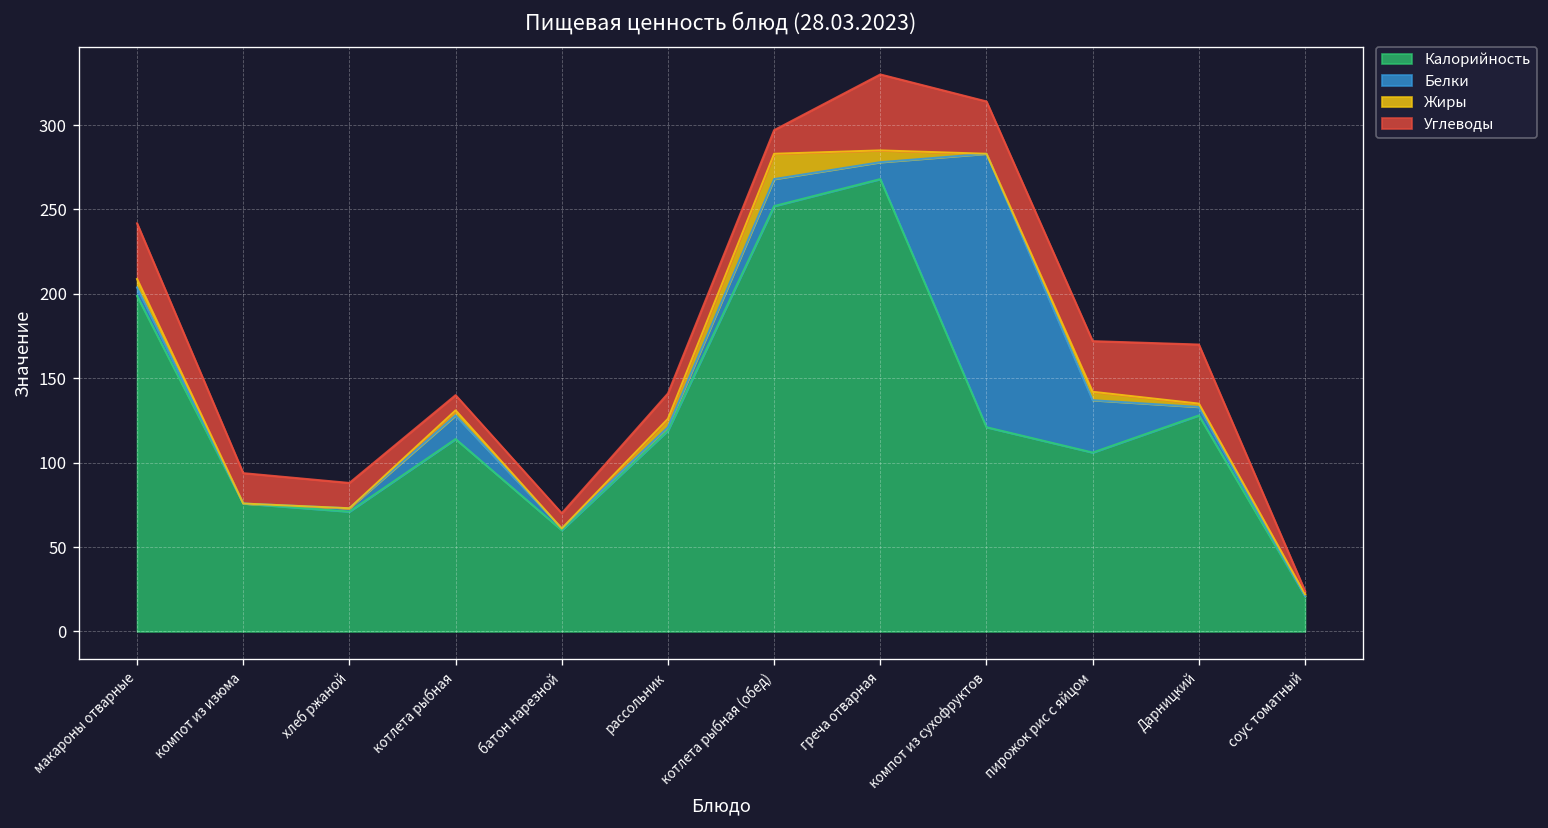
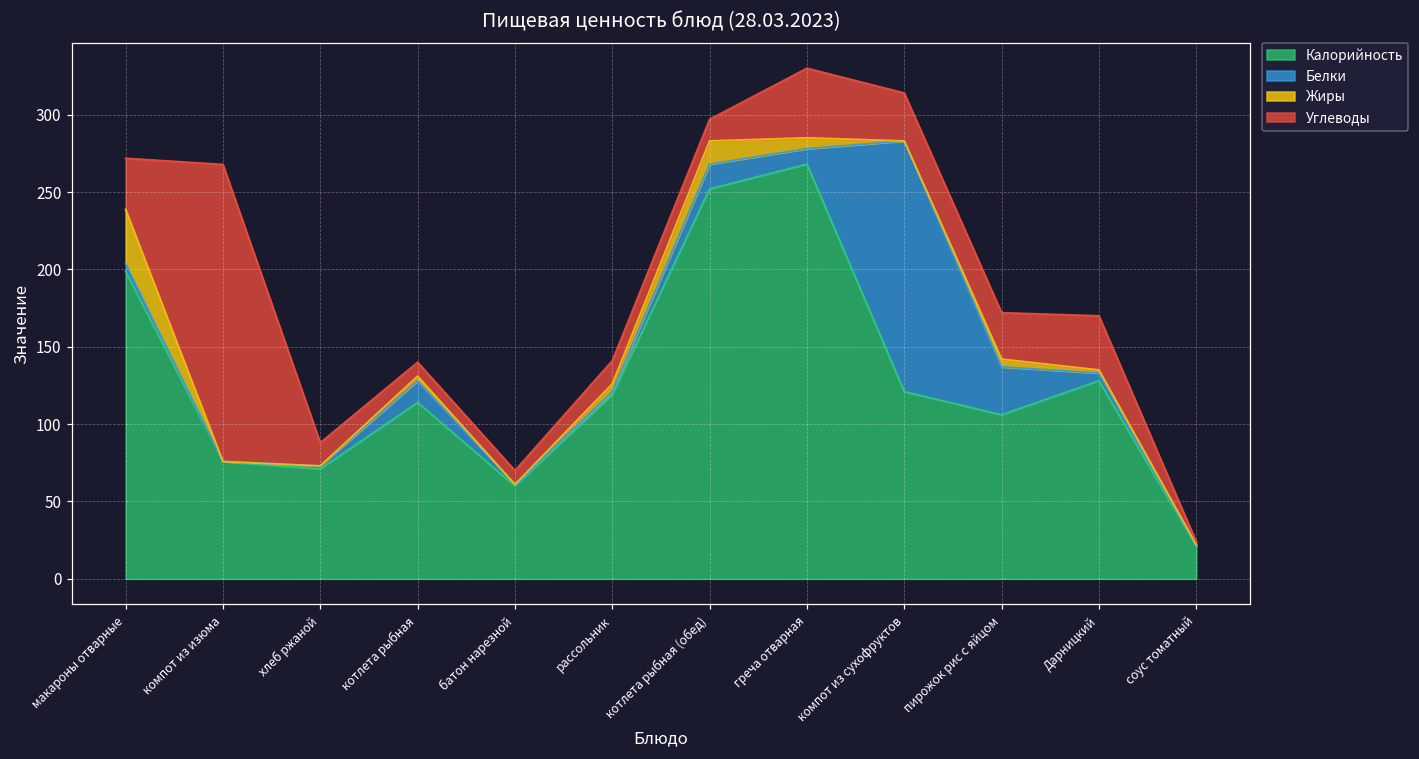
Жиры, макароны отварные: 5 -> 35
Углеводы, компот из изюма: 18 -> 192
